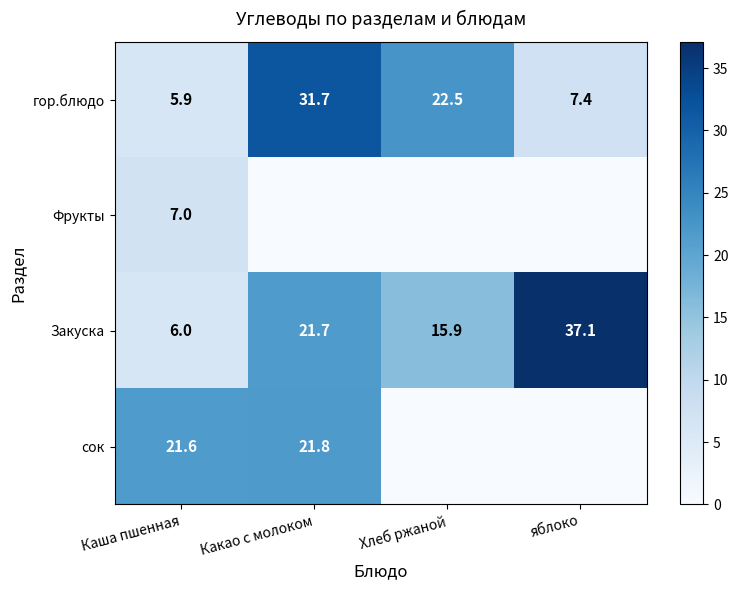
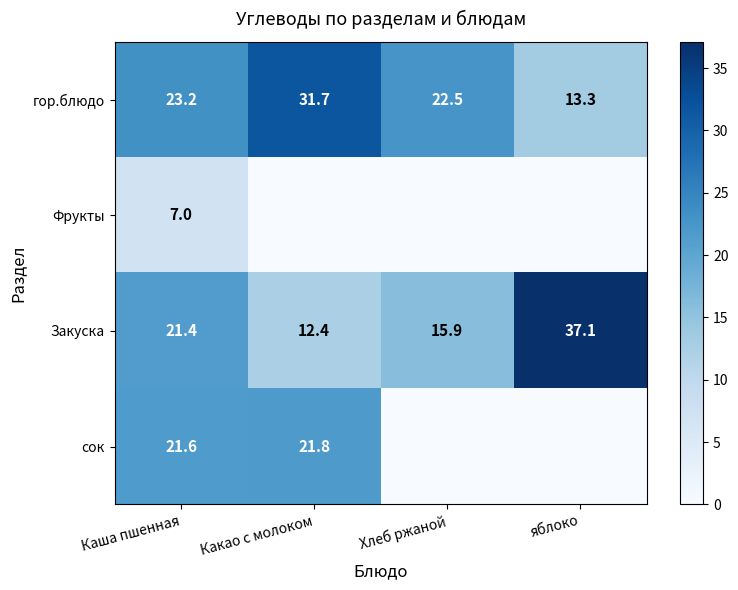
гор.блюдо, Каша пшенная: 5.9 -> 23.2
гор.блюдо, яблоко: 7.4 -> 13.3
Закуска, Каша пшенная: 6.0 -> 21.4
Закуска, Какао с молоком: 21.7 -> 12.4
